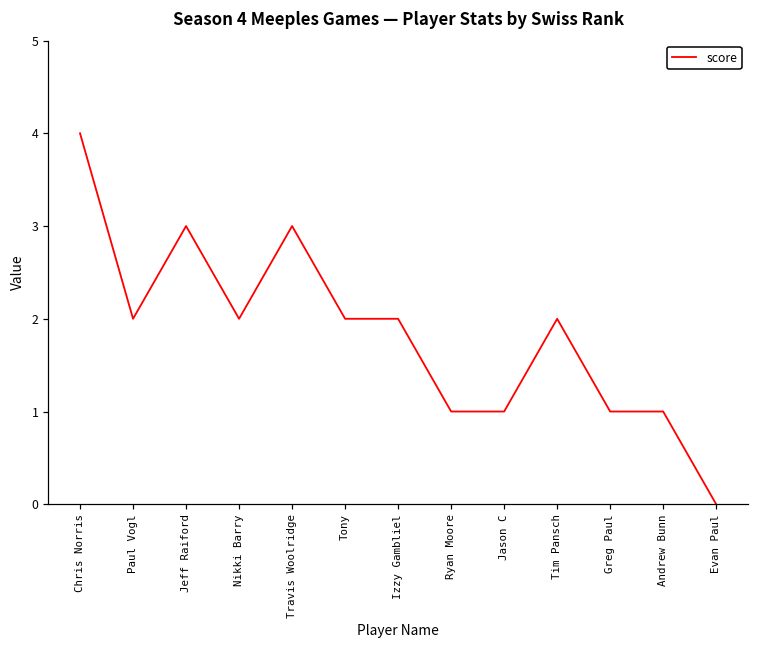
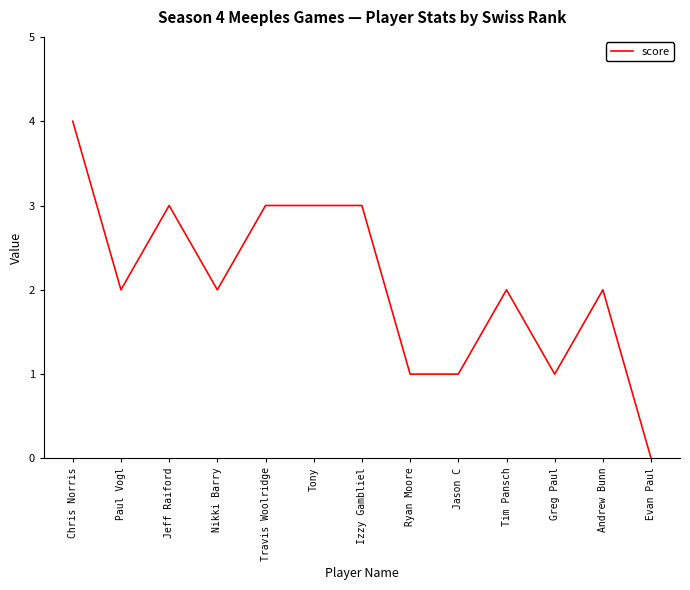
Tony: 2 -> 3
Izzy Gambliel: 2 -> 3
Andrew Bunn: 1 -> 2
